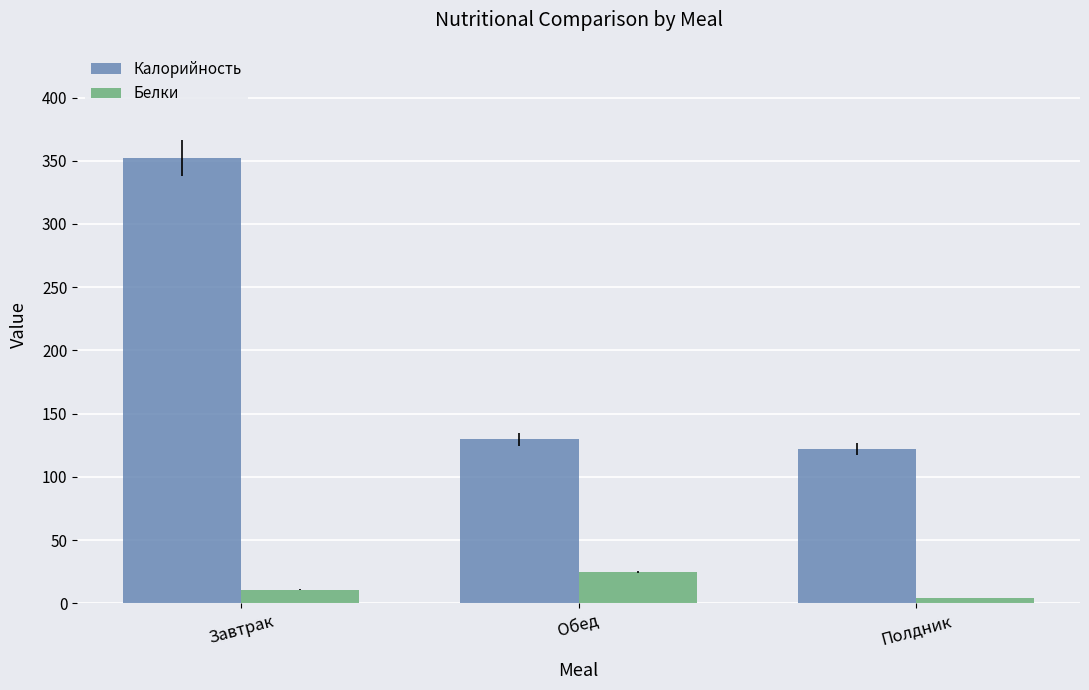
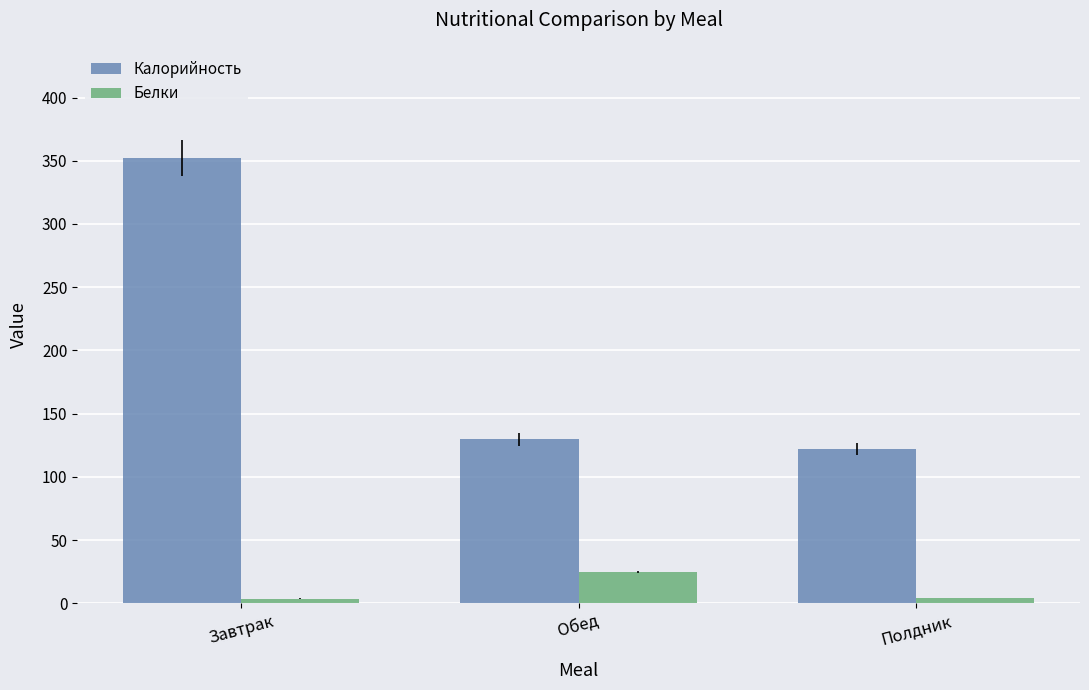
Белки, Завтрак: 11 -> 4
